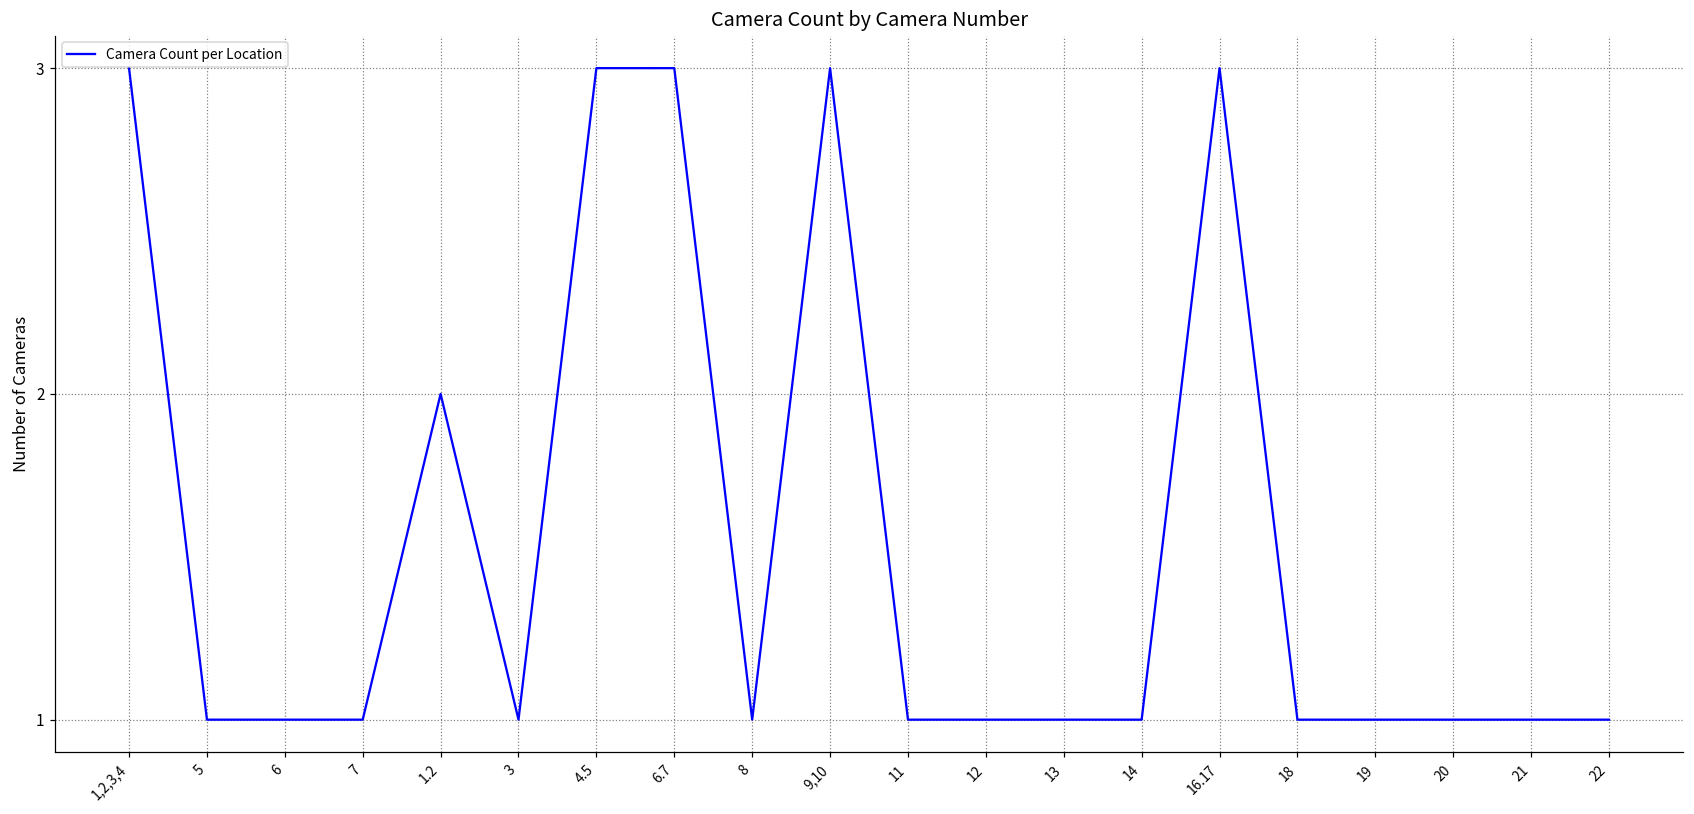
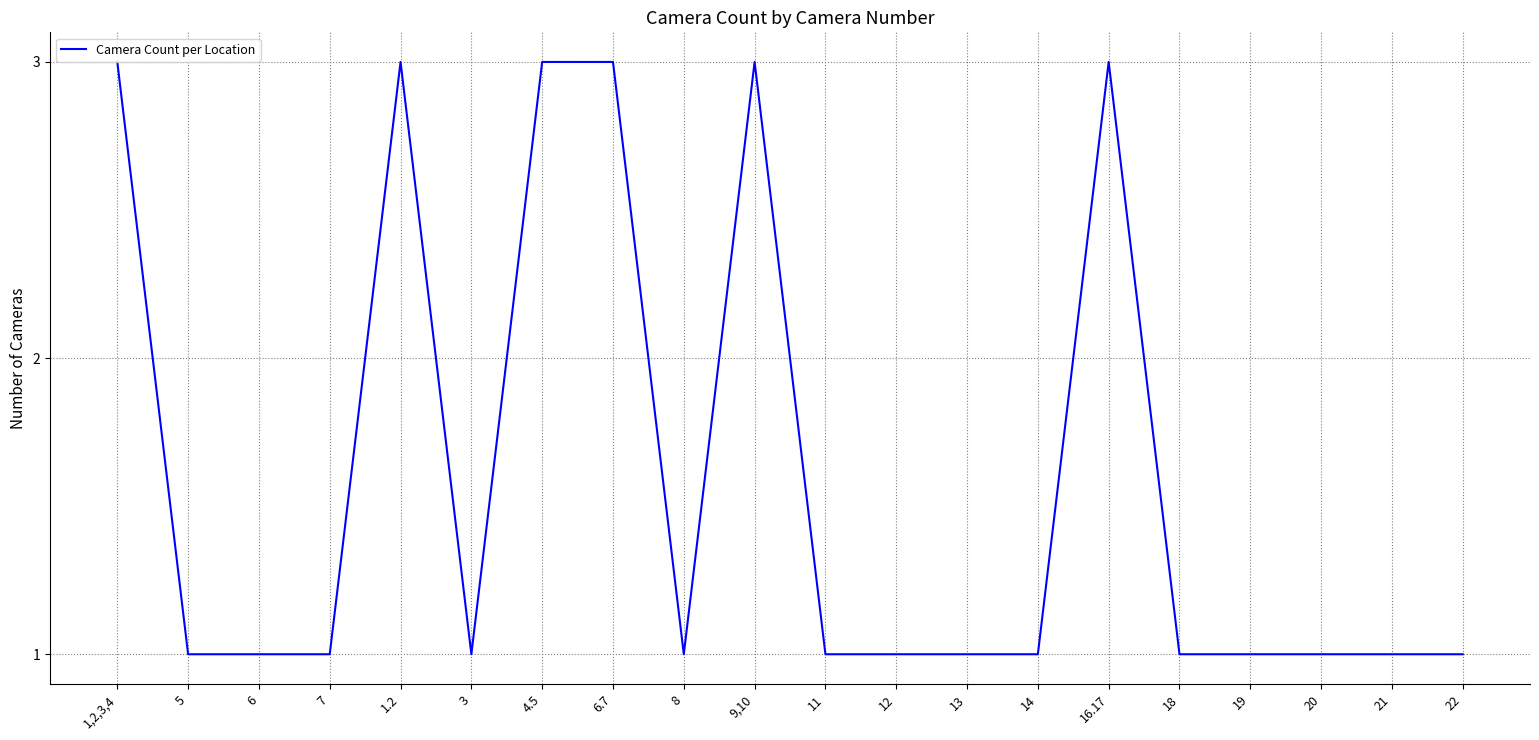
1.2: 2 -> 3
